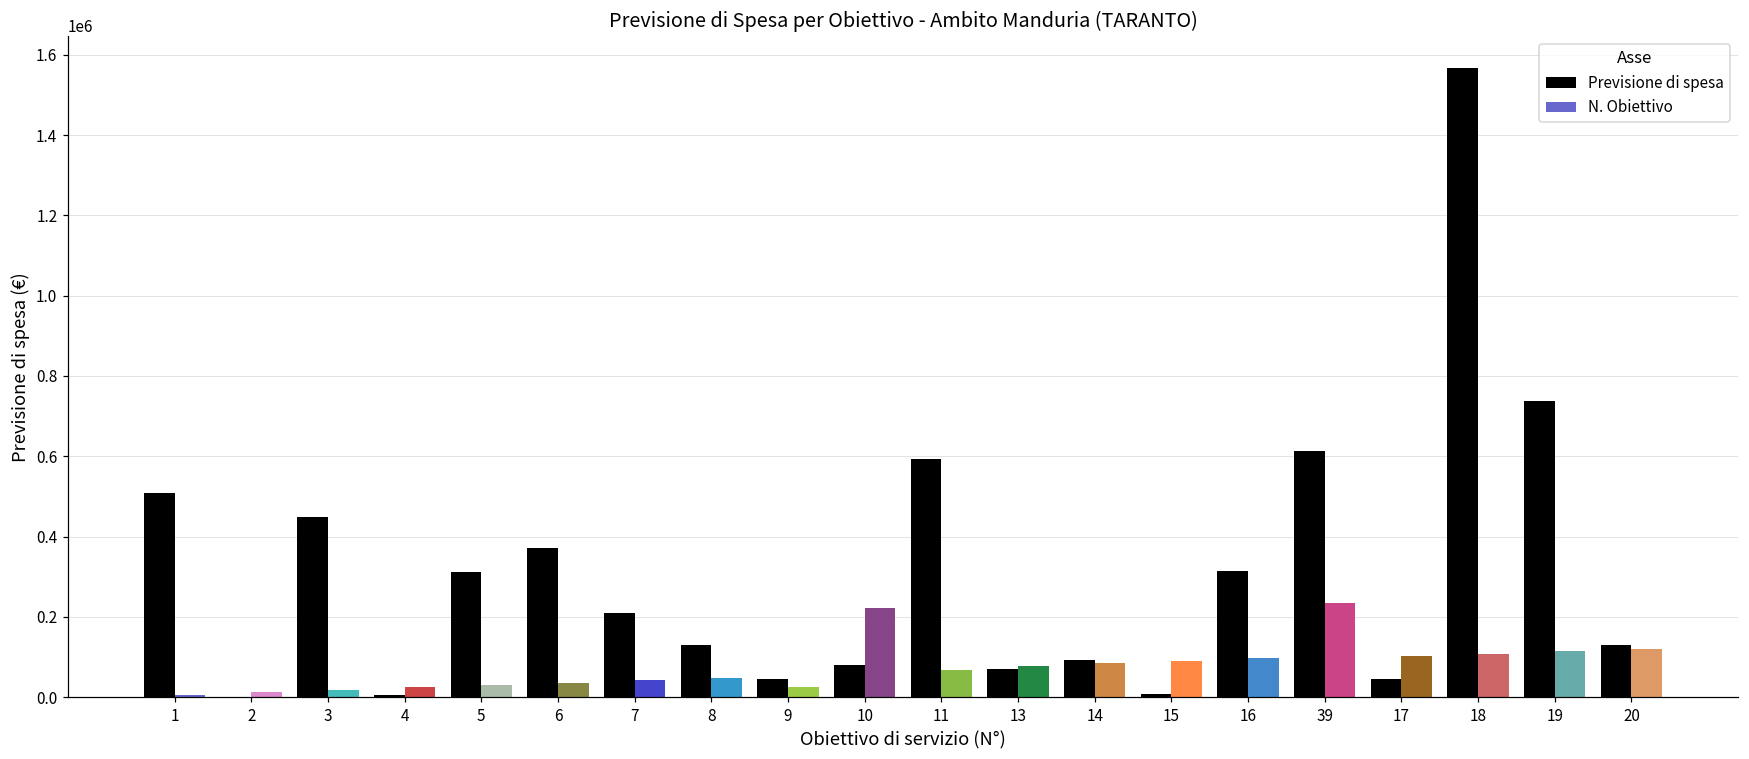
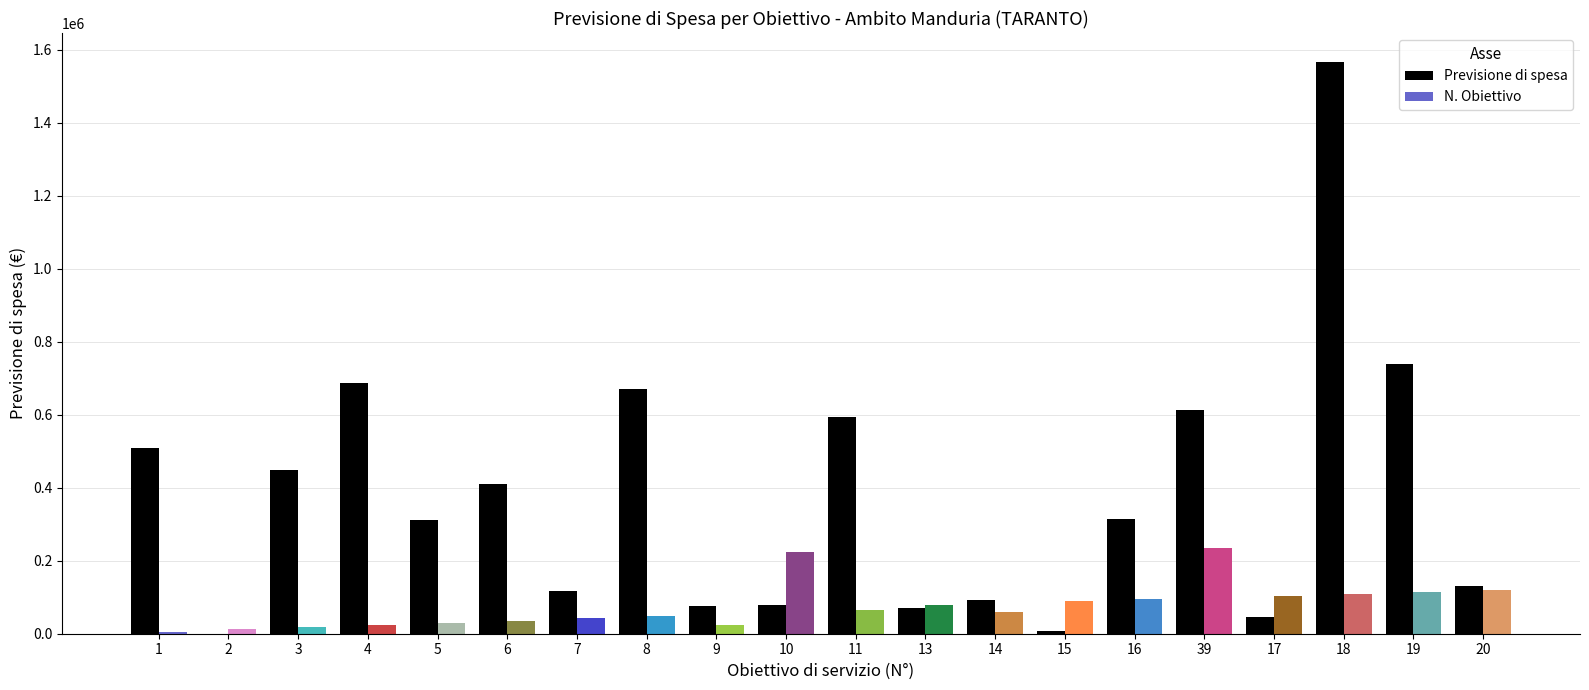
Previsione di spesa, 4: 10000 -> 690000
Previsione di spesa, 6: 370000 -> 410000
Previsione di spesa, 7: 210000 -> 120000
Previsione di spesa, 8: 130000 -> 670000
Previsione di spesa, 9: 50000 -> 80000
N. Obiettivo, 14: 80000 -> 60000
